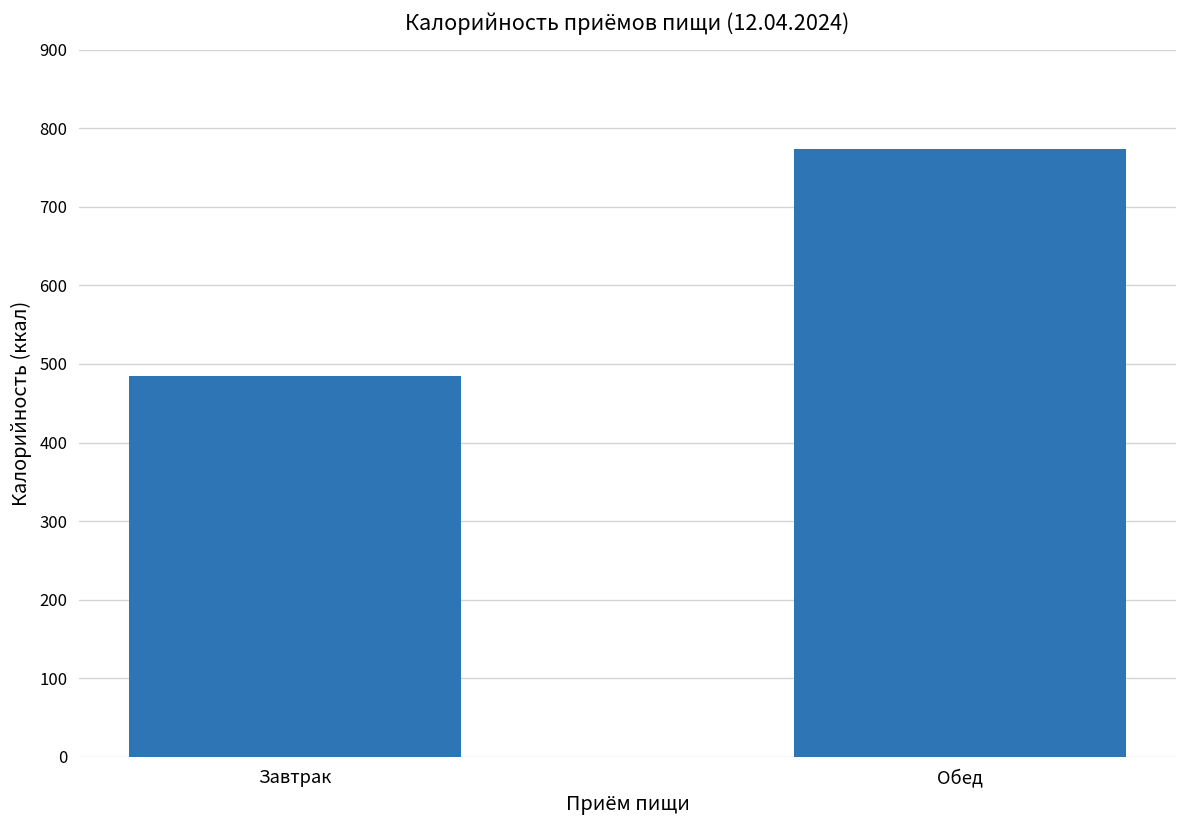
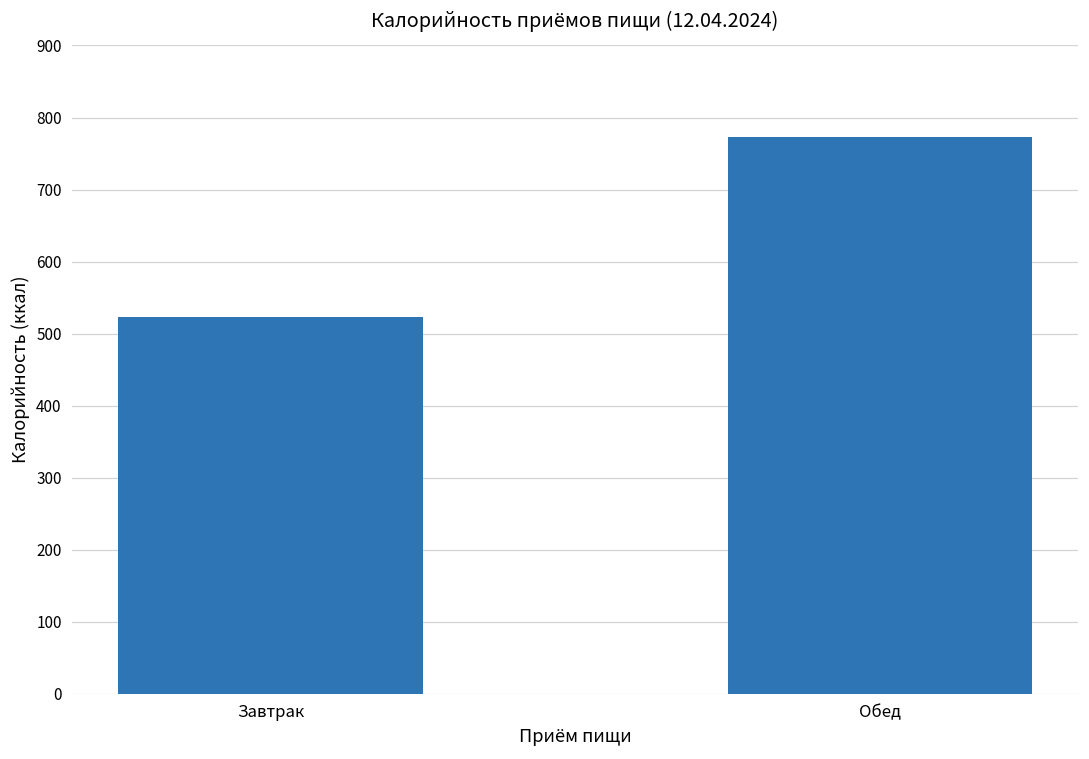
Завтрак: 480 -> 520
